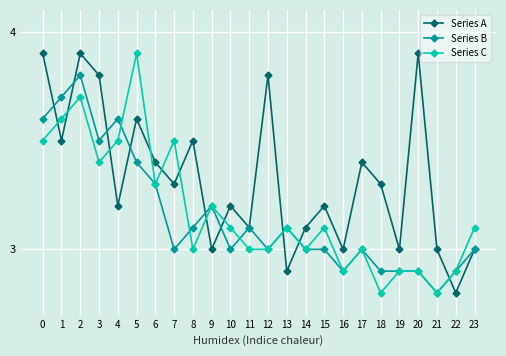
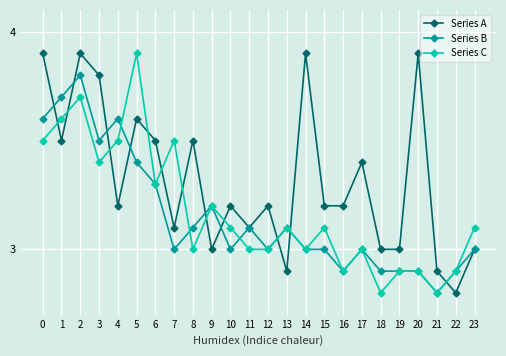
Series A, 6: 3.4 -> 3.5
Series A, 7: 3.3 -> 3.1
Series A, 12: 3.8 -> 3.2
Series A, 14: 3.1 -> 3.9
Series A, 16: 3.0 -> 3.2
Series A, 18: 3.3 -> 3.0
Series A, 21: 3.0 -> 2.9
